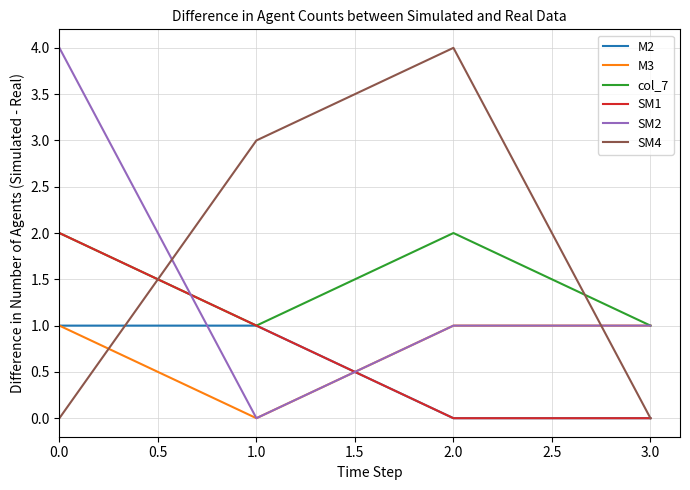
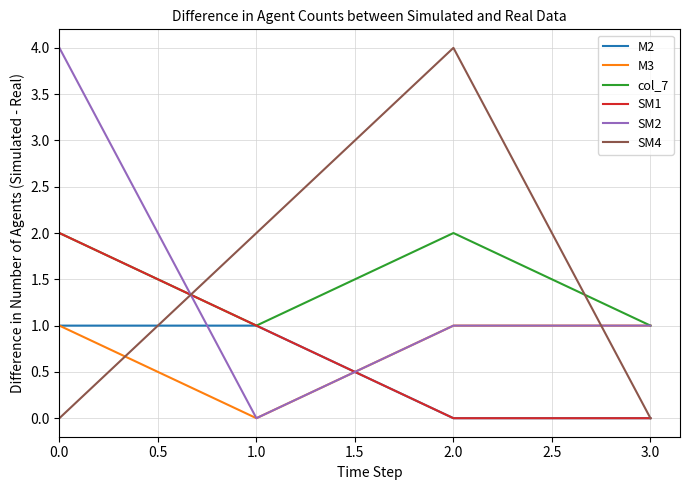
SM4, 1.0: 3 -> 2
